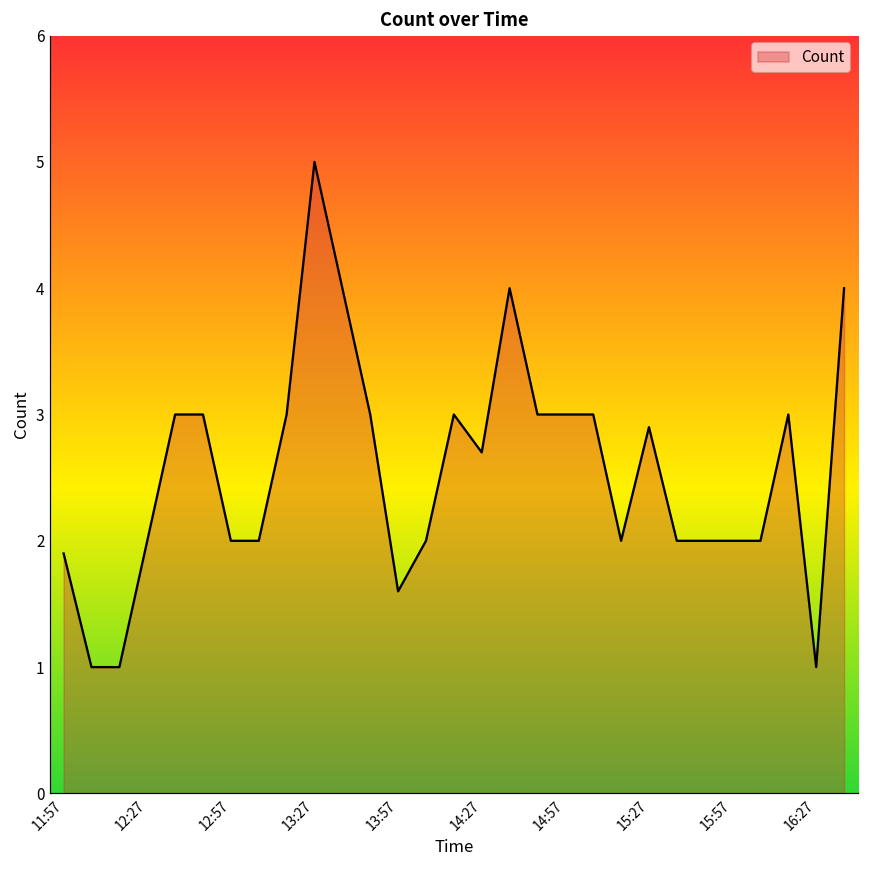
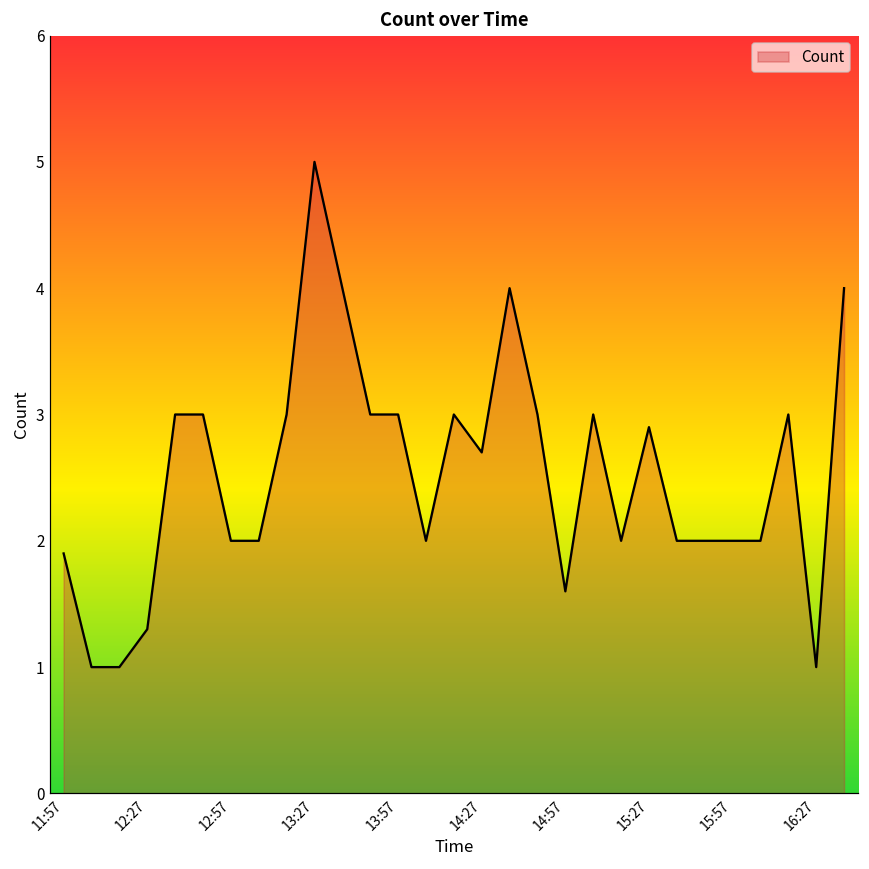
12:27: 2.0 -> 1.3
13:57: 1.6 -> 3.0
14:57: 3.0 -> 1.6
